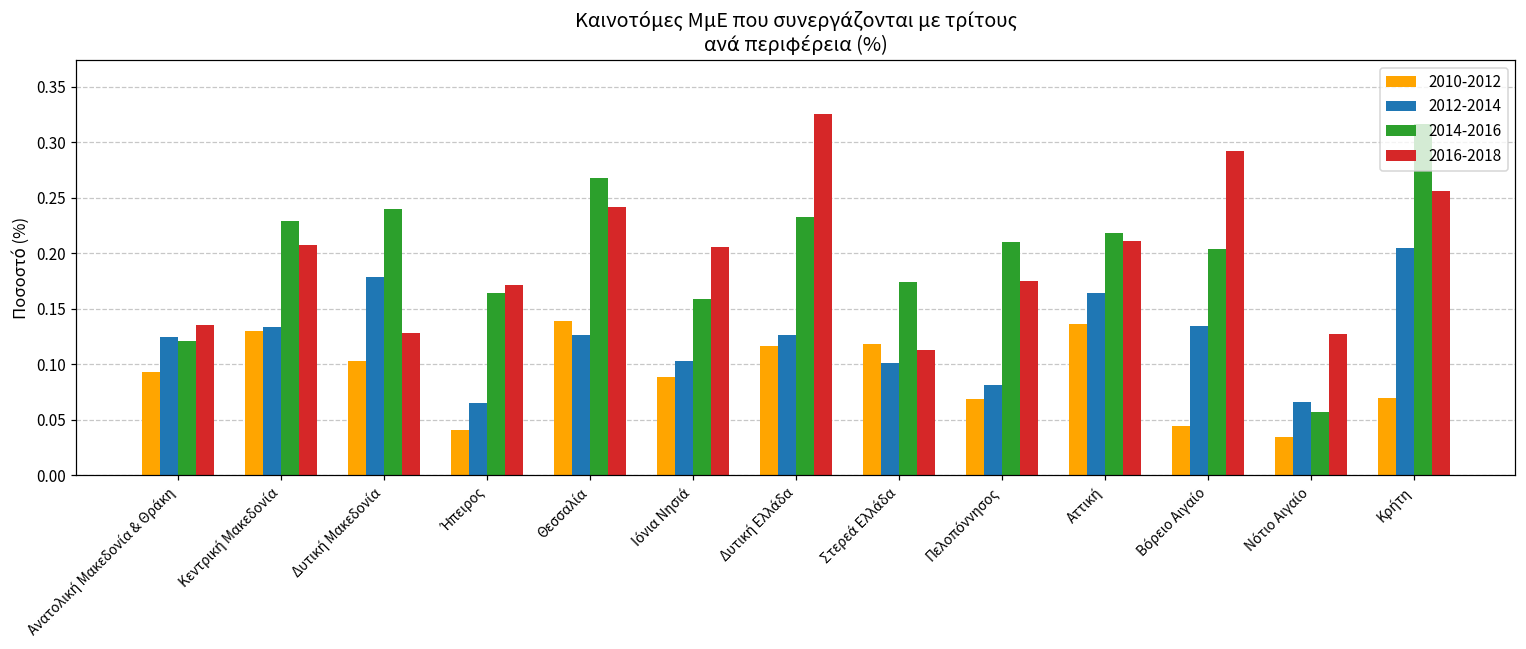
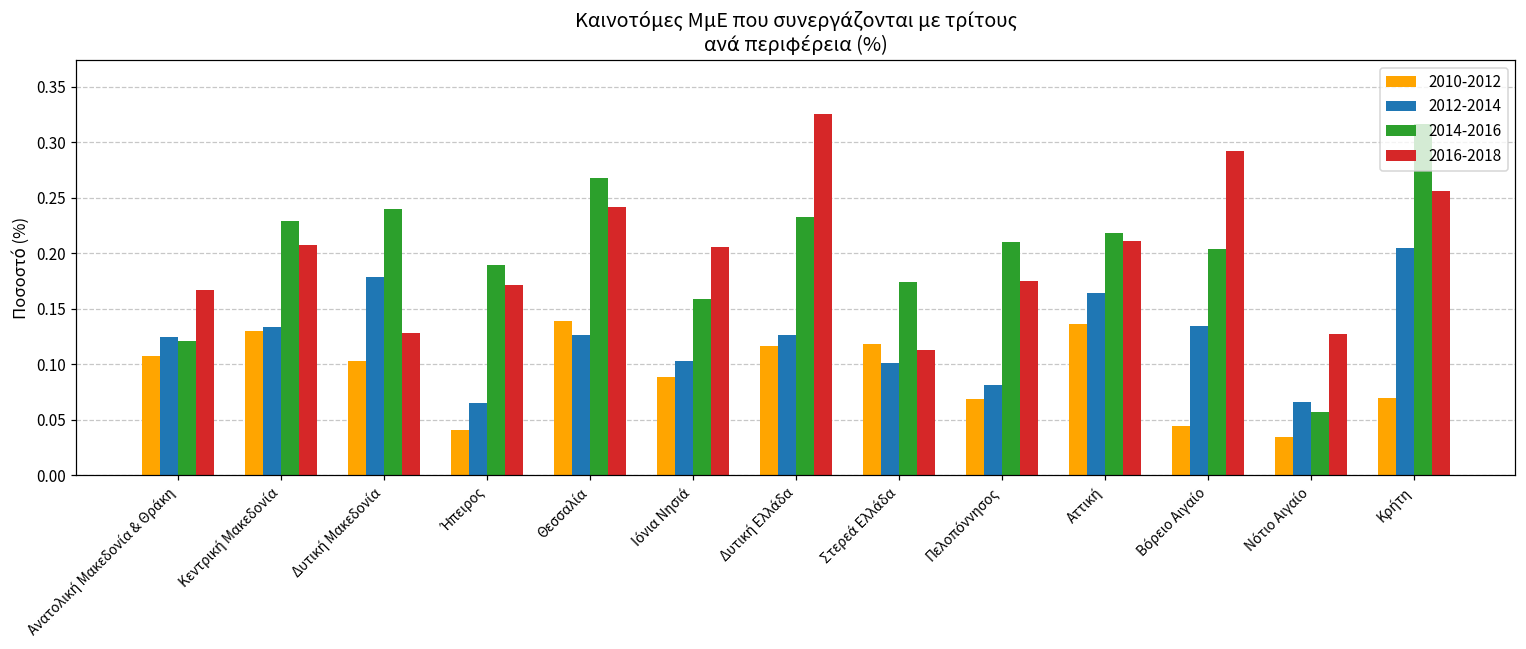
2010-2012, Ανατολική Μακεδονία & Θράκη: 0.093 -> 0.107
2016-2018, Ανατολική Μακεδονία & Θράκη: 0.135 -> 0.167
2014-2016, Ήπειρος: 0.165 -> 0.190
